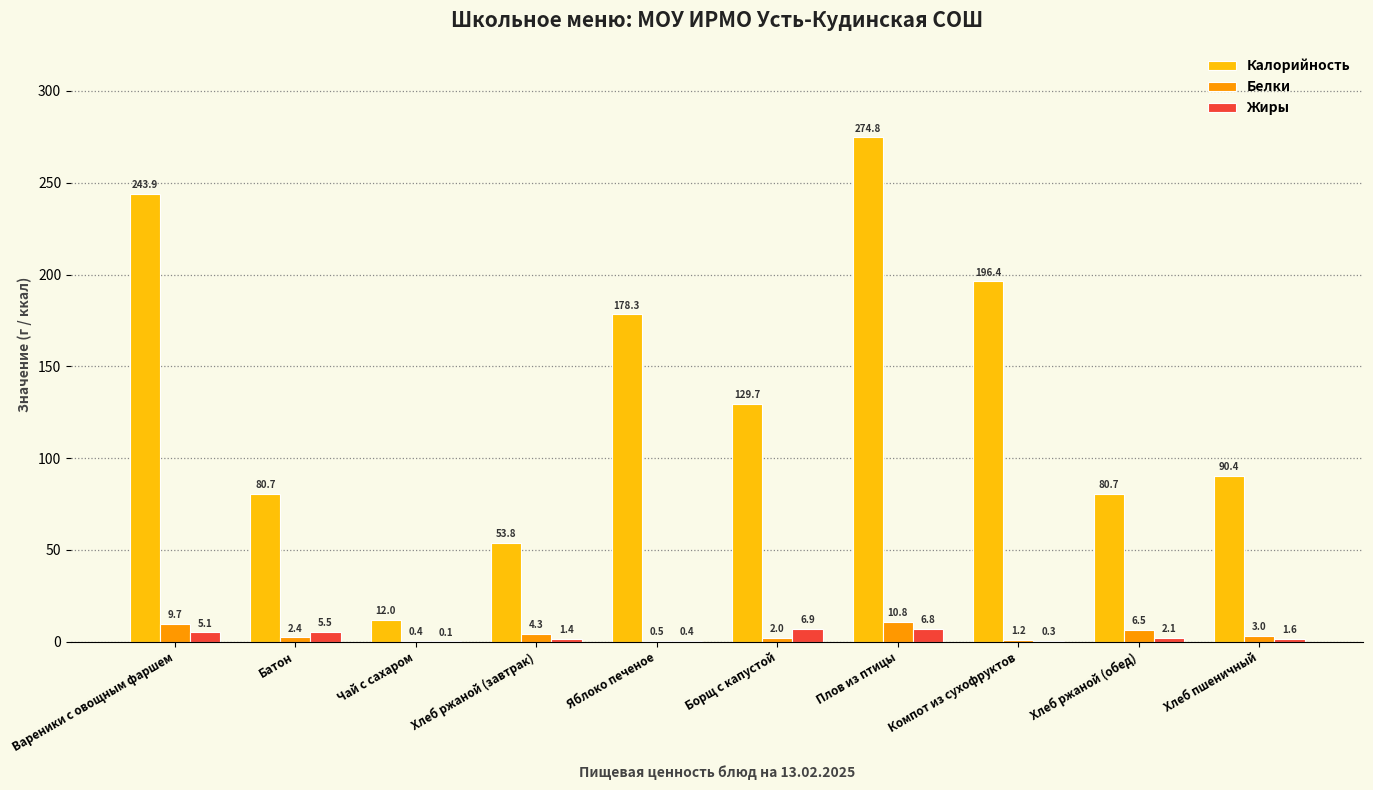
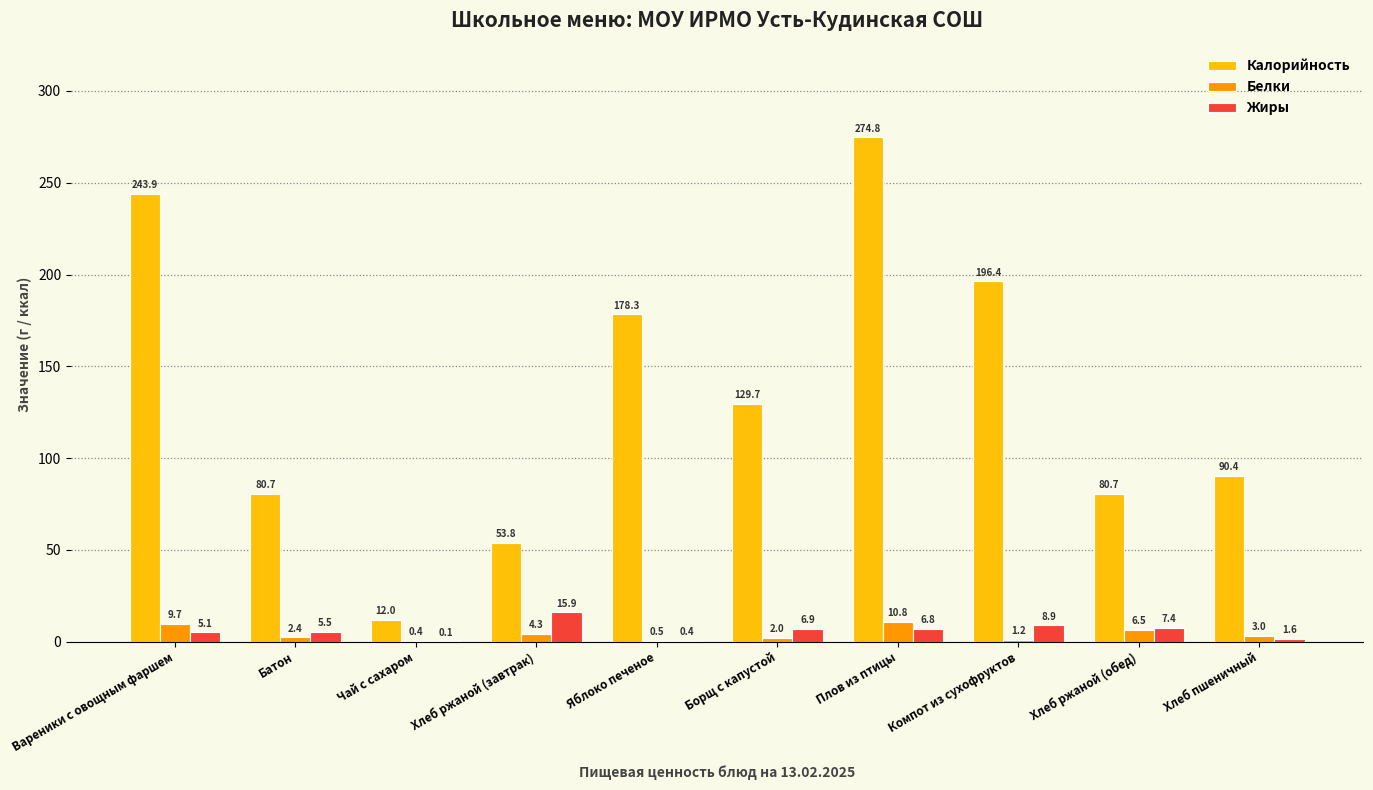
Жиры, Хлеб ржаной (завтрак): 1.4 -> 15.9
Жиры, Компот из сухофруктов: 0.3 -> 8.9
Жиры, Хлеб ржаной (обед): 2.1 -> 7.4
